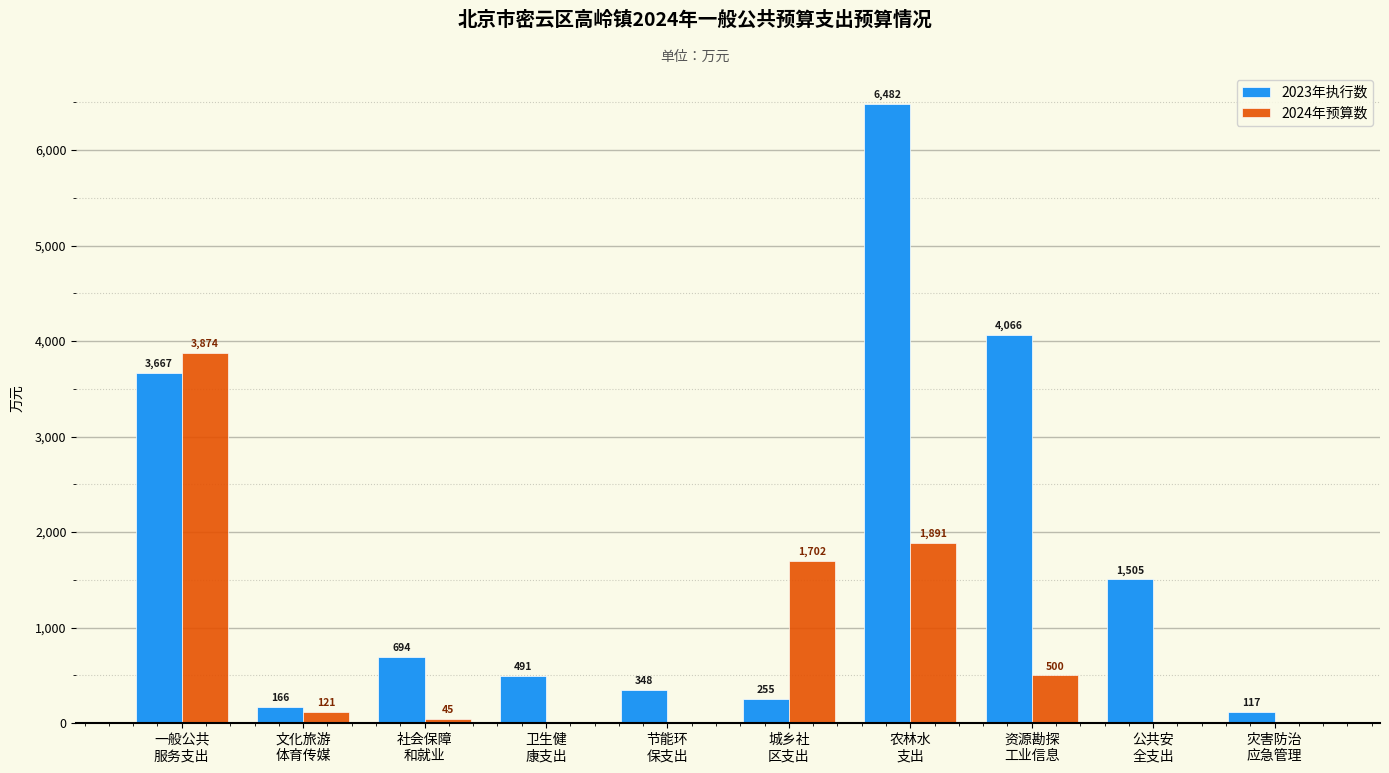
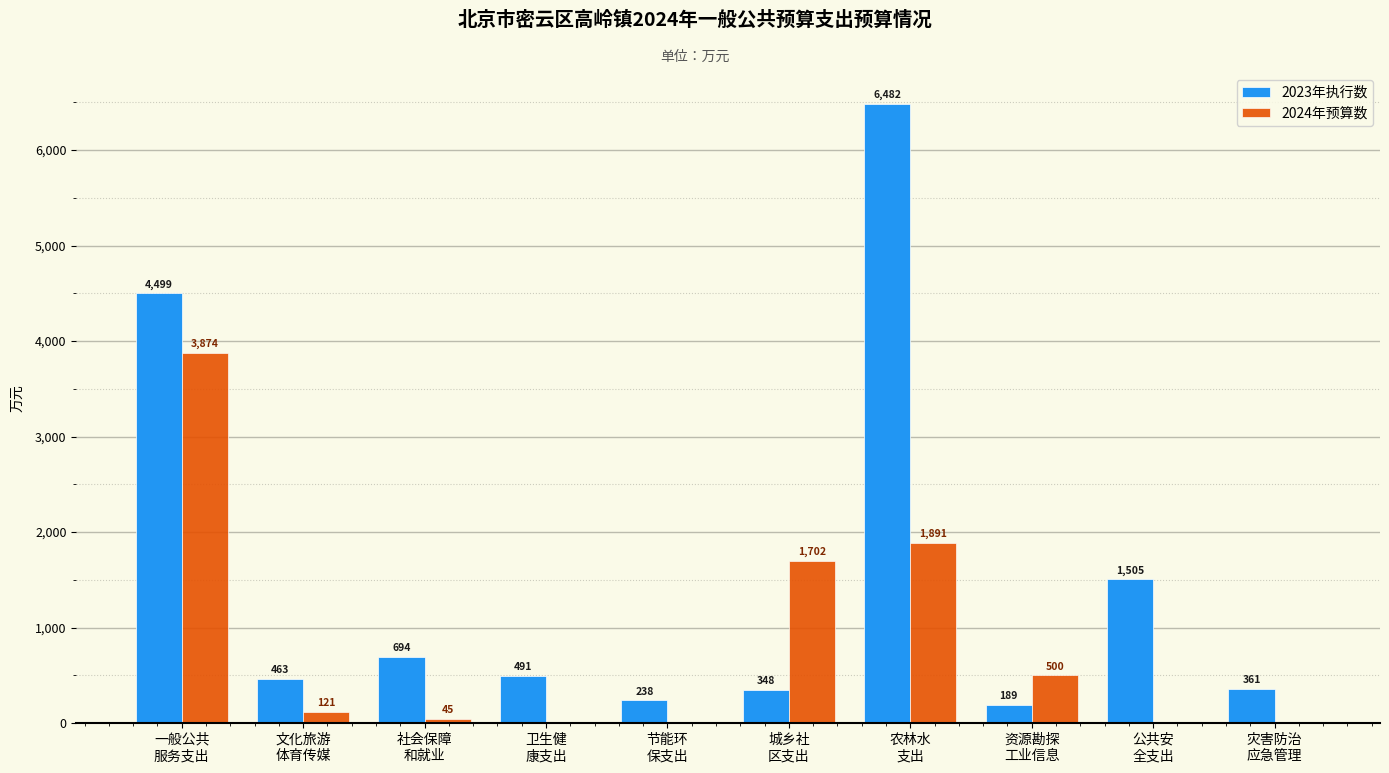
2023年执行数, 一般公共 服务支出: 3,667 -> 4,499
2023年执行数, 文化旅游 体育传媒: 166 -> 463
2023年执行数, 节能环 保支出: 348 -> 238
2023年执行数, 城乡社 区支出: 255 -> 348
2023年执行数, 资源勘探 工业信息: 4,066 -> 189
2023年执行数, 灾害防治 应急管理: 117 -> 361
